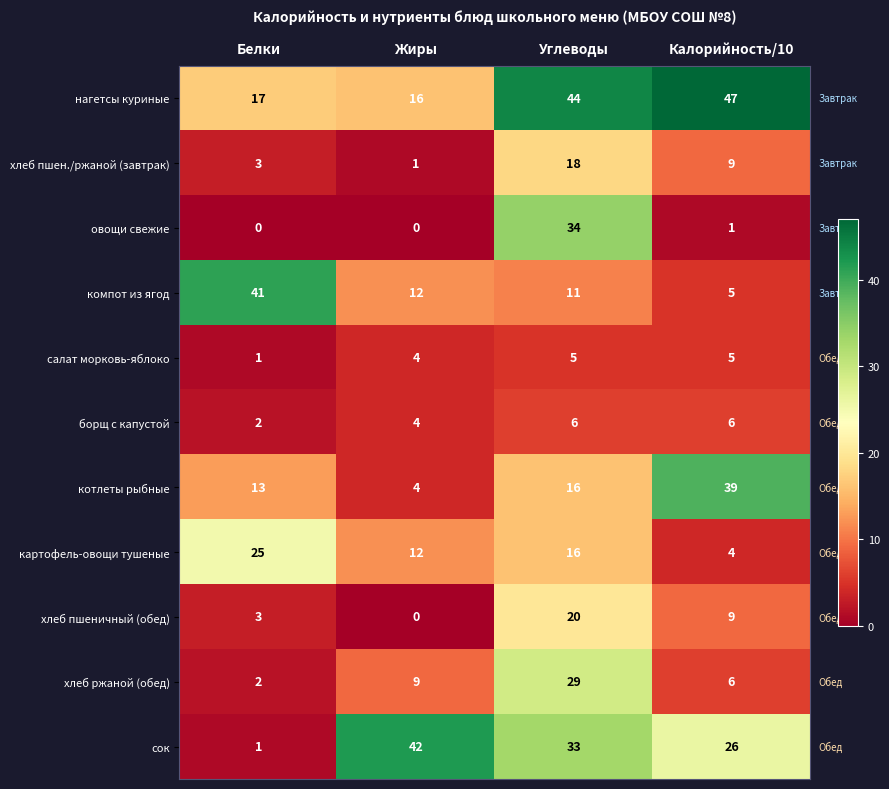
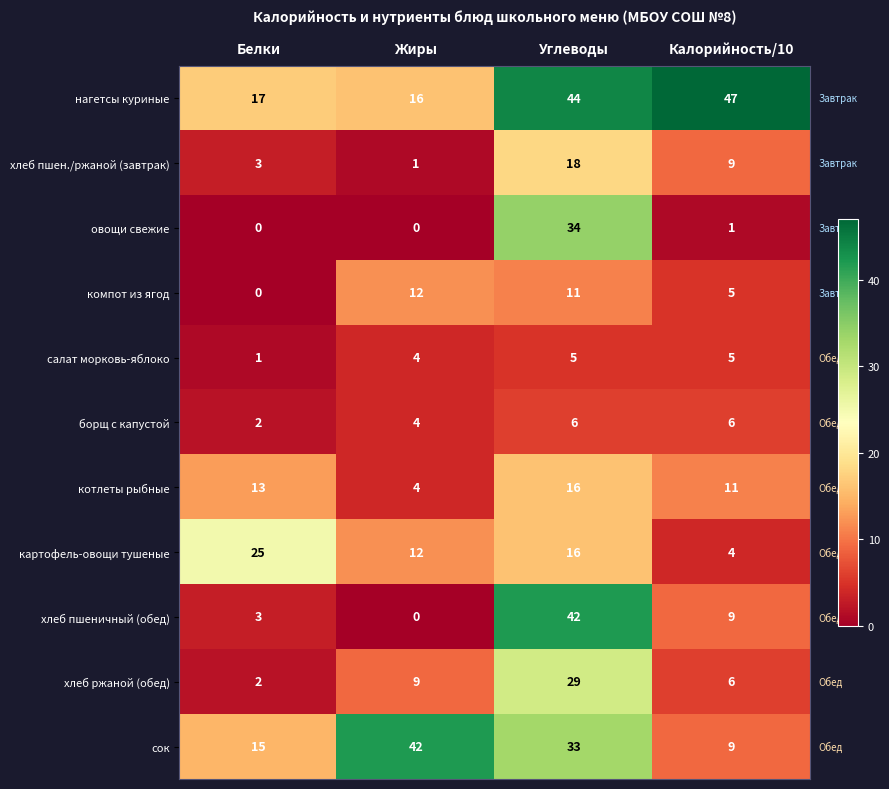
компот из ягод, Белки: 41 -> 0
котлеты рыбные, Калорийность/10: 39 -> 11
хлеб пшеничный (обед), Углеводы: 20 -> 42
сок, Белки: 1 -> 15
сок, Калорийность/10: 26 -> 9
